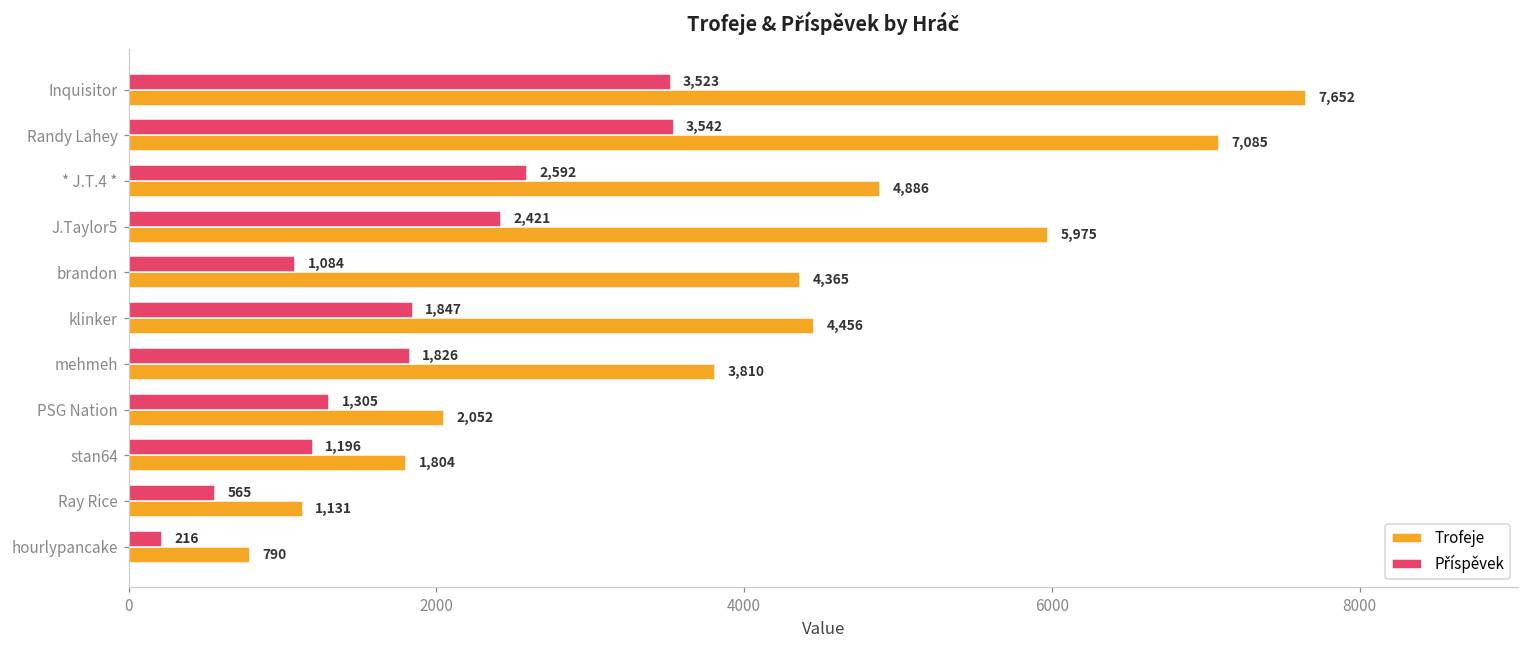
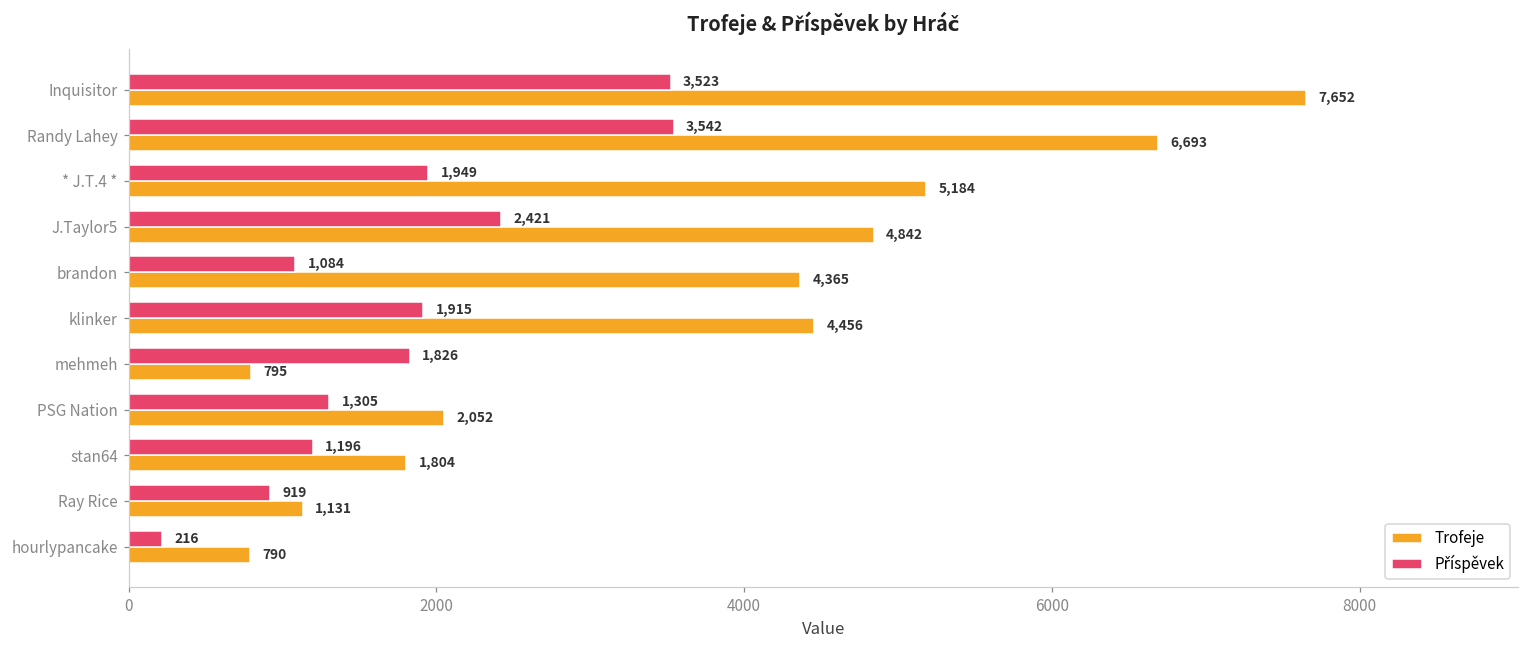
Trofeje, Randy Lahey: 7,085 -> 6,693
Příspěvek, * J.T.4 *: 2,592 -> 1,949
Trofeje, * J.T.4 *: 4,886 -> 5,184
Trofeje, J.Taylor5: 5,975 -> 4,842
Příspěvek, klinker: 1,847 -> 1,915
Trofeje, mehmeh: 3,810 -> 795
Příspěvek, Ray Rice: 565 -> 919
